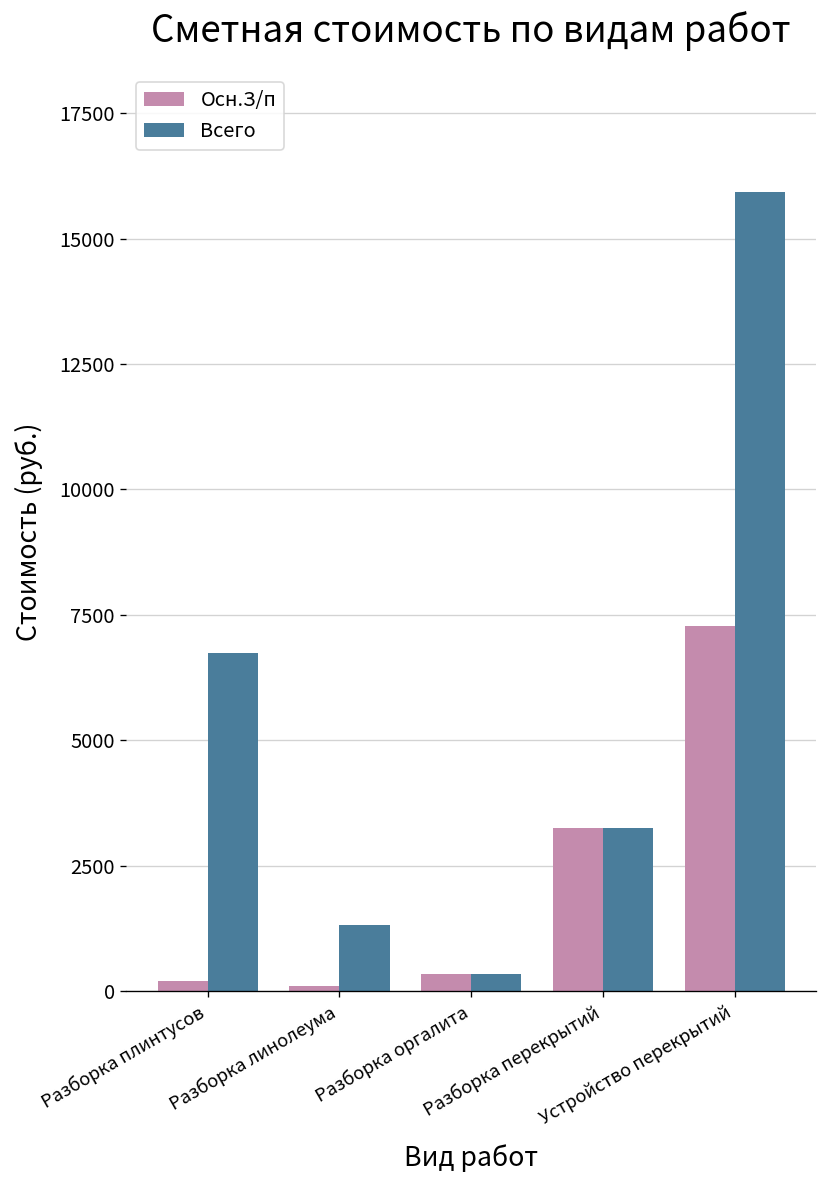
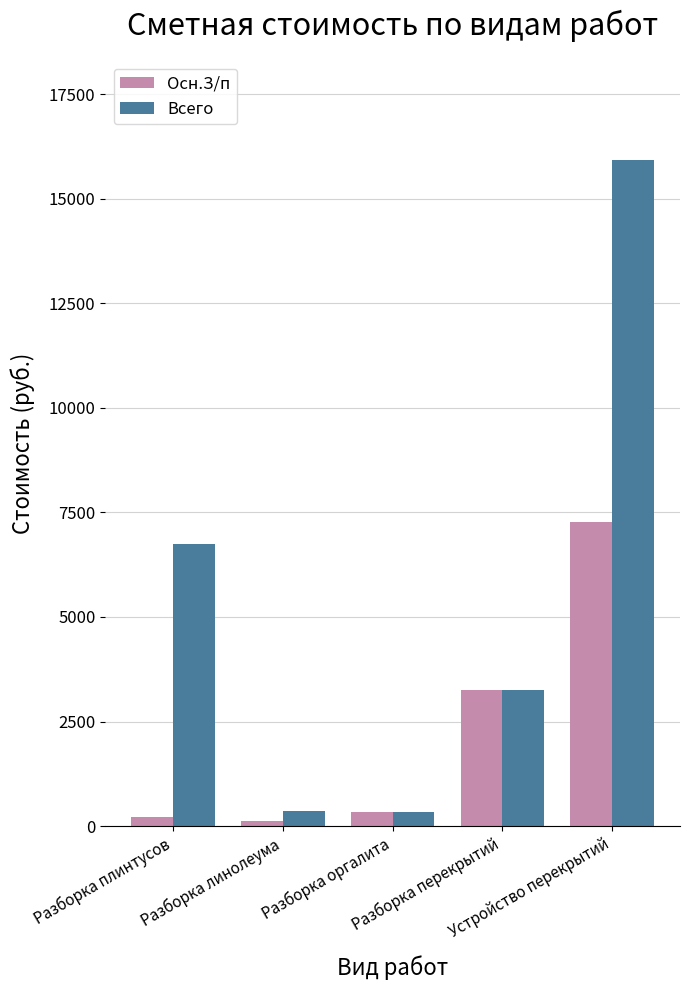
Всего, Разборка линолеума: 1300 -> 400
